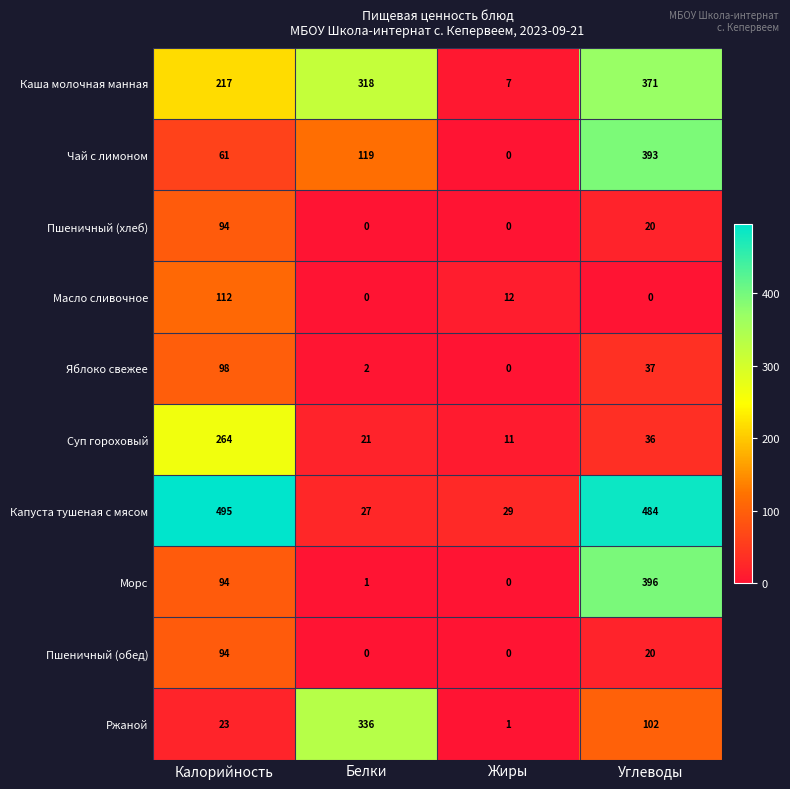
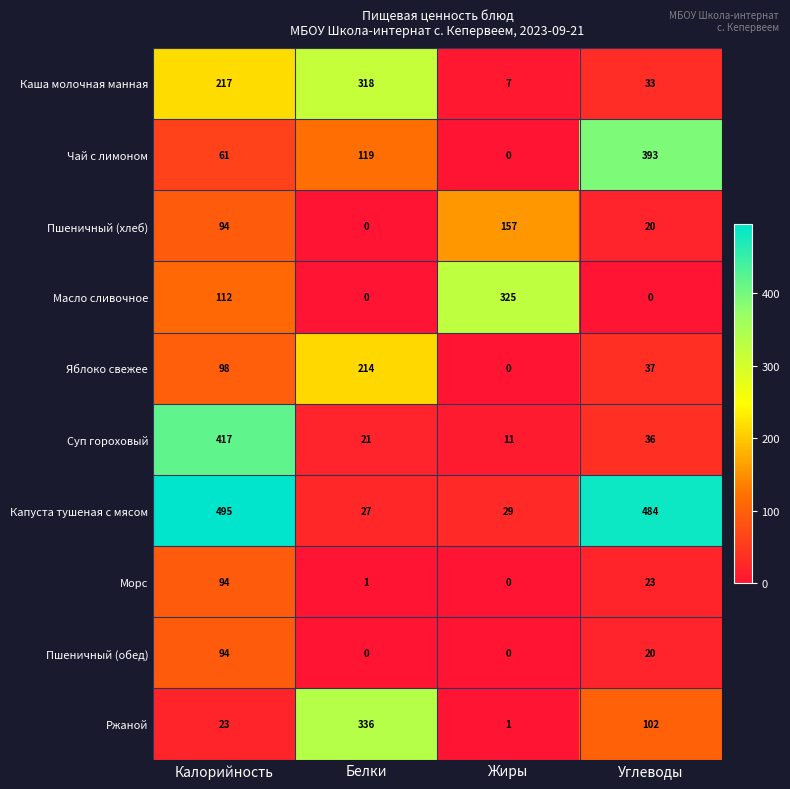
Каша молочная манная, Углеводы: 371 -> 33
Пшеничный (хлеб), Жиры: 0 -> 157
Масло сливочное, Жиры: 12 -> 325
Яблоко свежее, Белки: 2 -> 214
Суп гороховый, Калорийность: 264 -> 417
Морс, Углеводы: 396 -> 23
